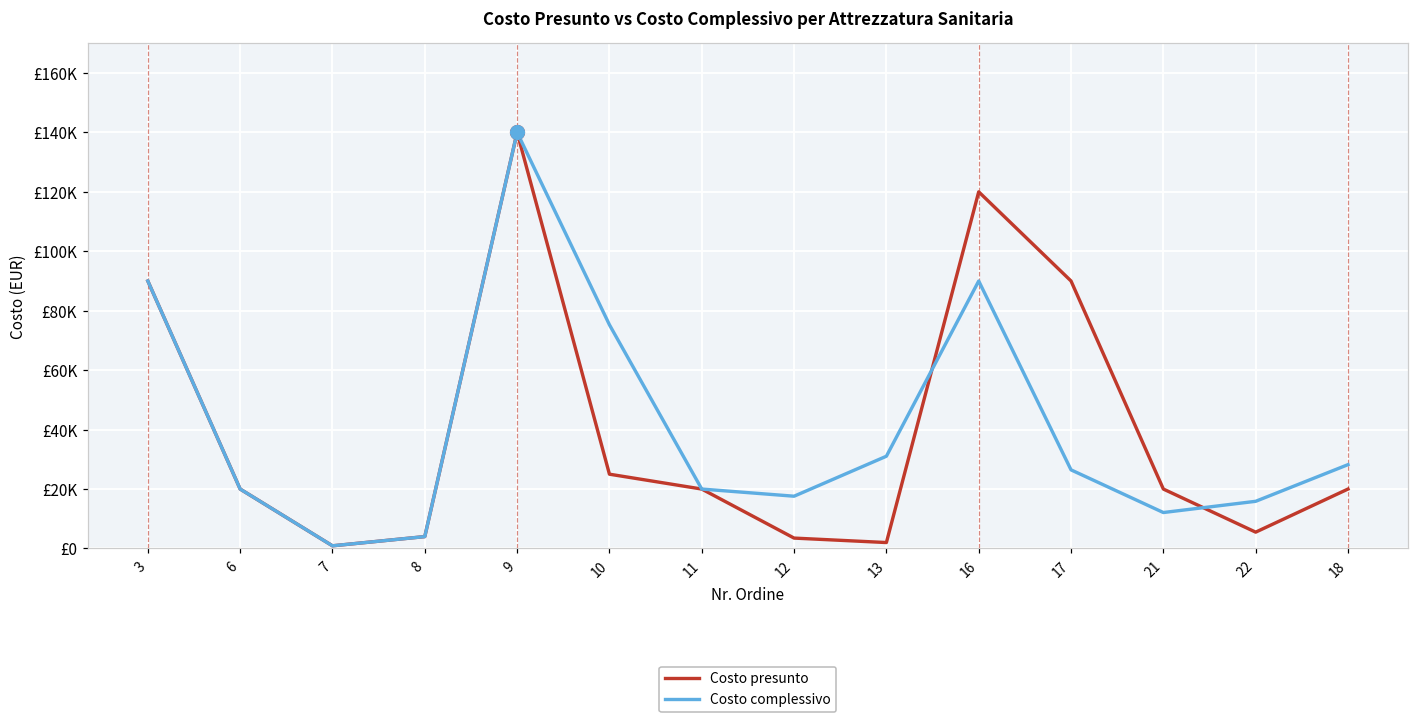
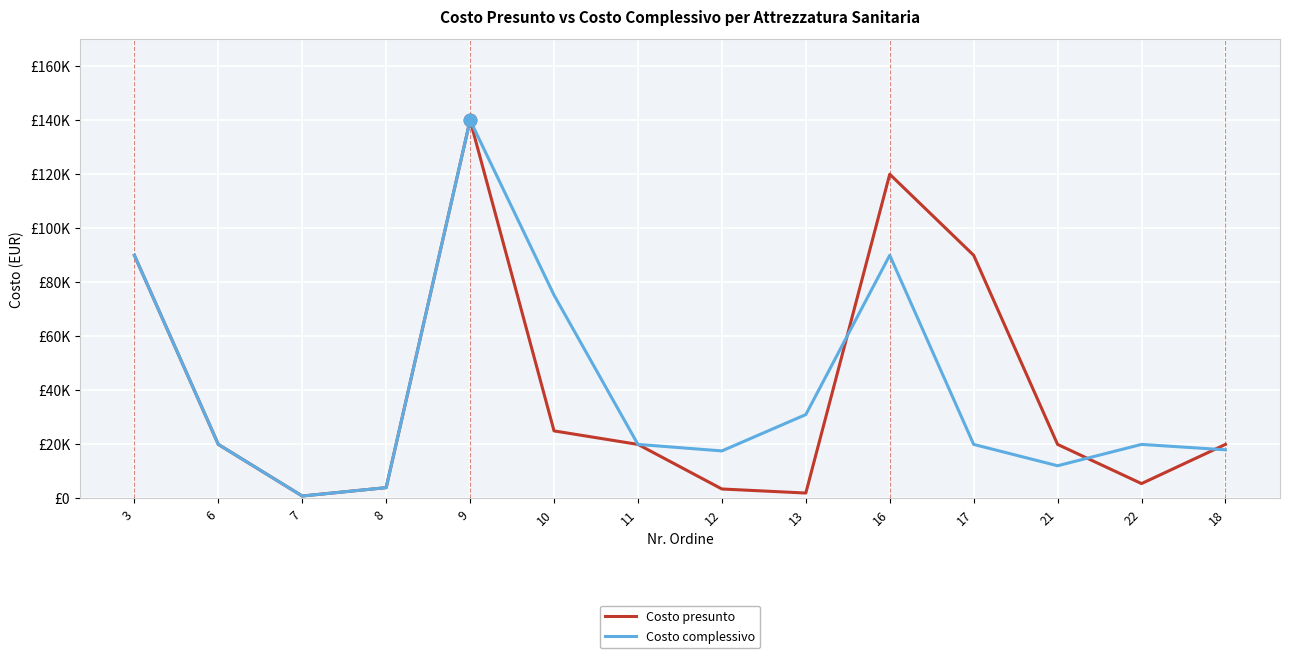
Costo complessivo, 17: £26000 -> £20000
Costo complessivo, 22: £16000 -> £20000
Costo complessivo, 18: £28000 -> £18000
